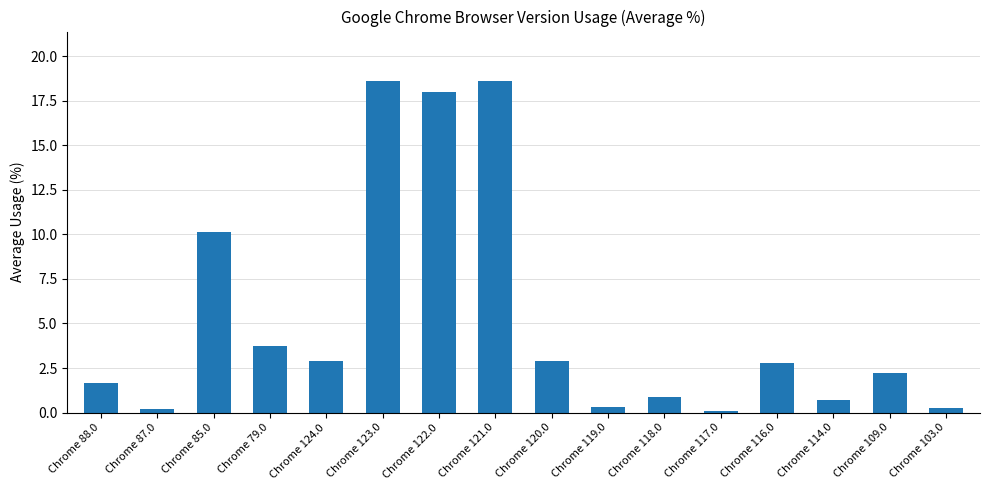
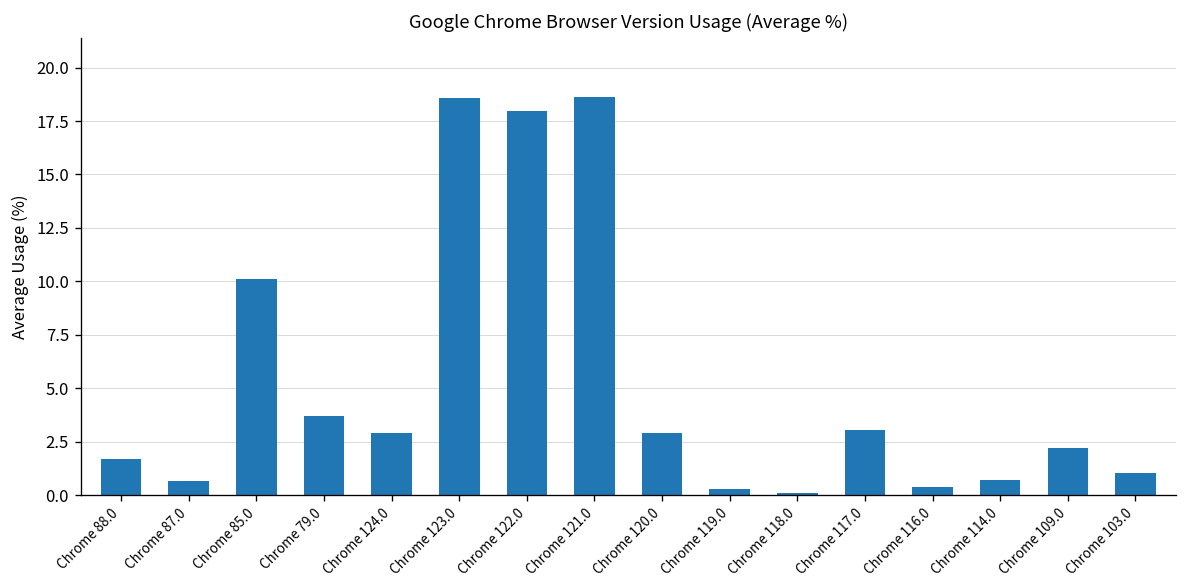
Chrome 87.0: 0.2 -> 0.7
Chrome 118.0: 0.9 -> 0.1
Chrome 117.0: 0.1 -> 3.1
Chrome 116.0: 2.8 -> 0.4
Chrome 103.0: 0.3 -> 1.0
